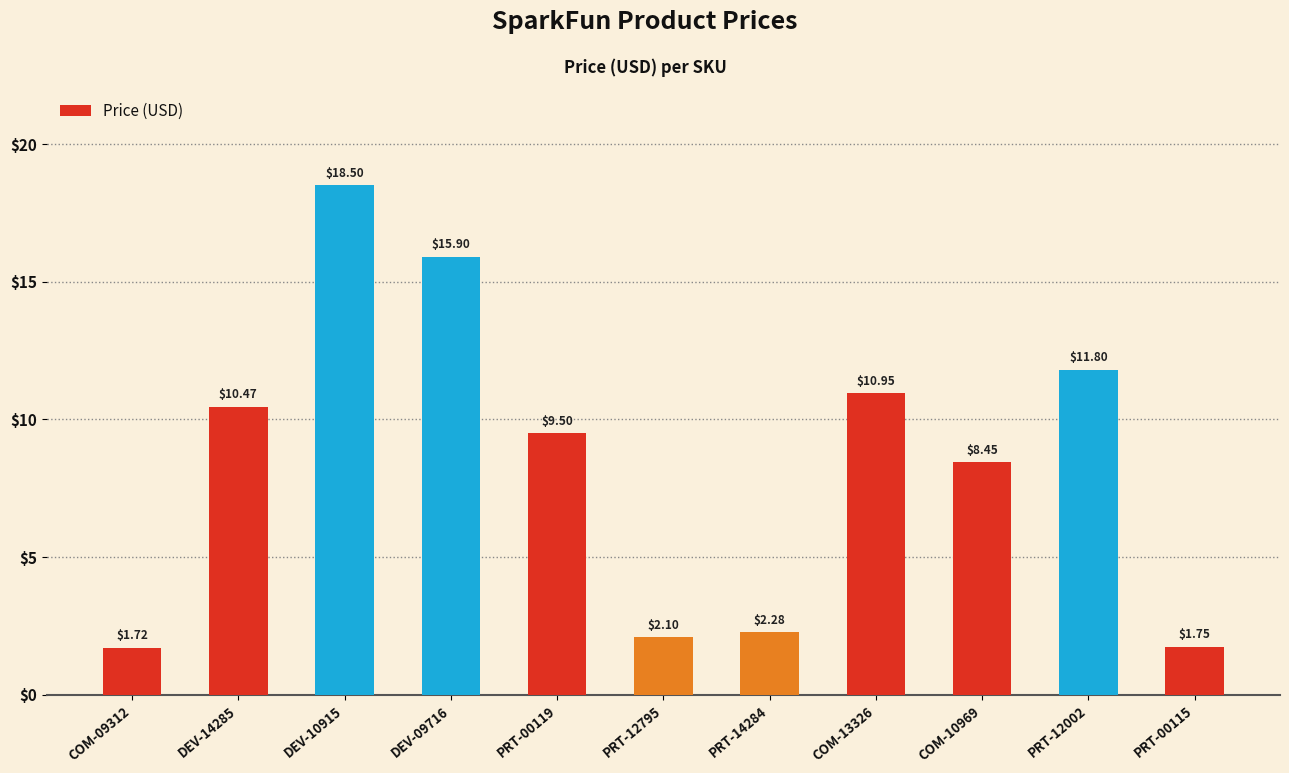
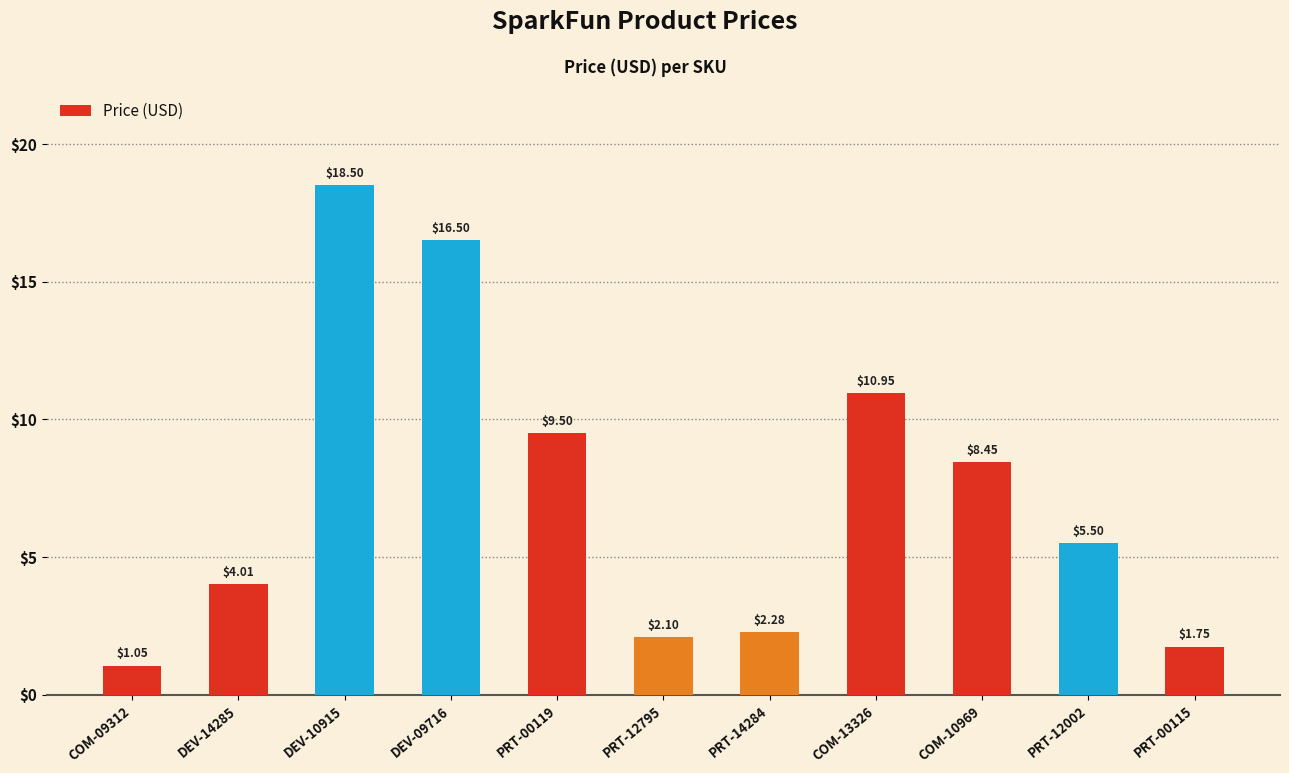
COM-09312: $1.72 -> $1.05
DEV-14285: $10.47 -> $4.01
DEV-09716: $15.90 -> $16.50
PRT-12002: $11.80 -> $5.50
